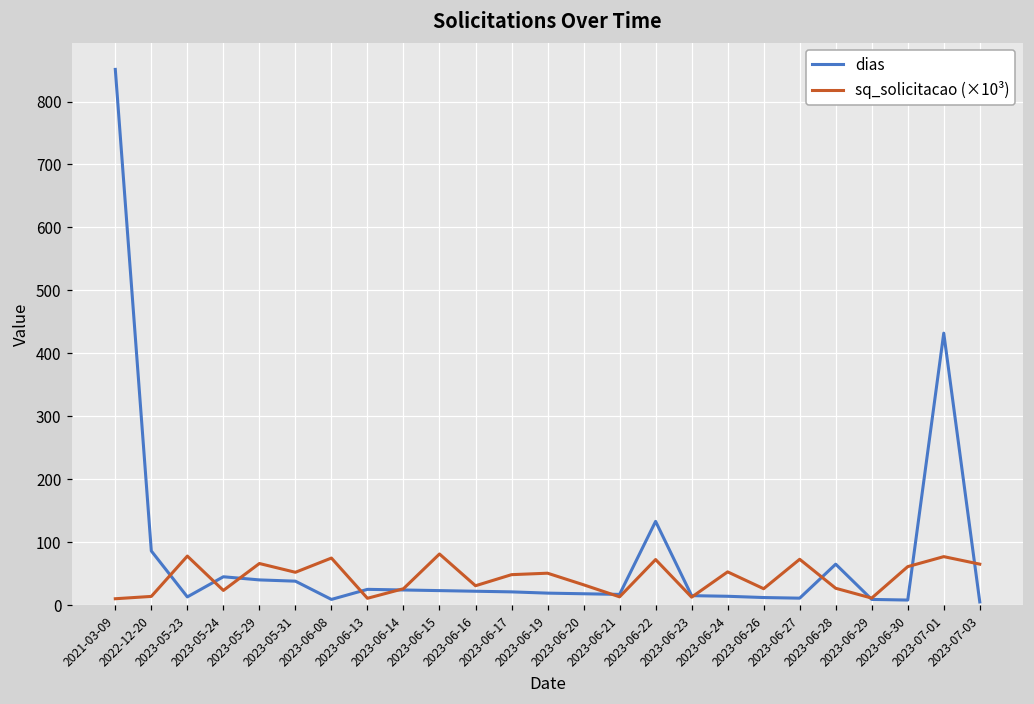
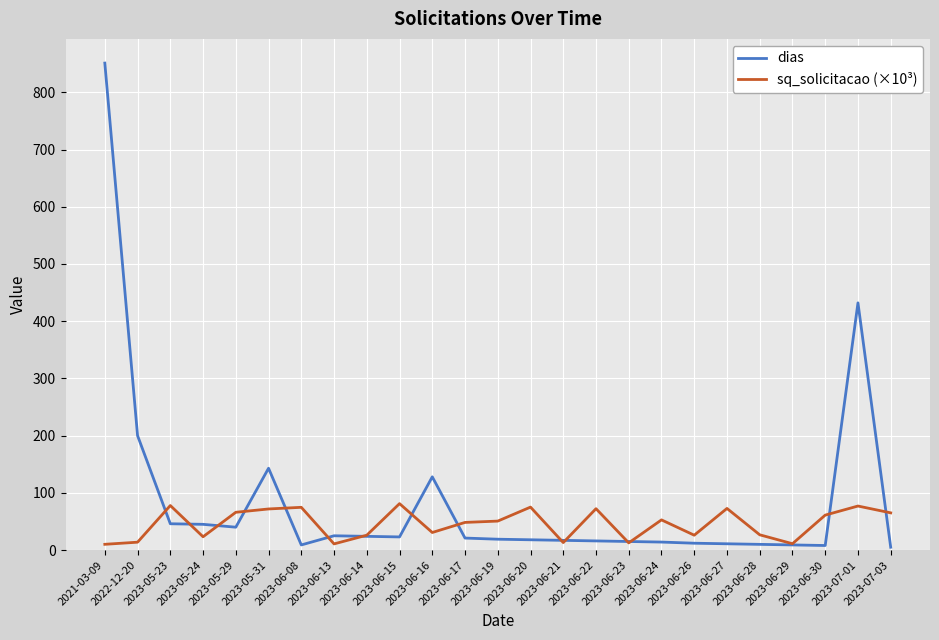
dias, 2022-12-20: 90 -> 200
dias, 2023-05-23: 10 -> 50
dias, 2023-05-31: 40 -> 140
sq_solicitacao (×10³), 2023-05-31: 50 -> 70
dias, 2023-06-16: 20 -> 130
sq_solicitacao (×10³), 2023-06-20: 30 -> 80
dias, 2023-06-22: 130 -> 20
dias, 2023-06-28: 70 -> 10
